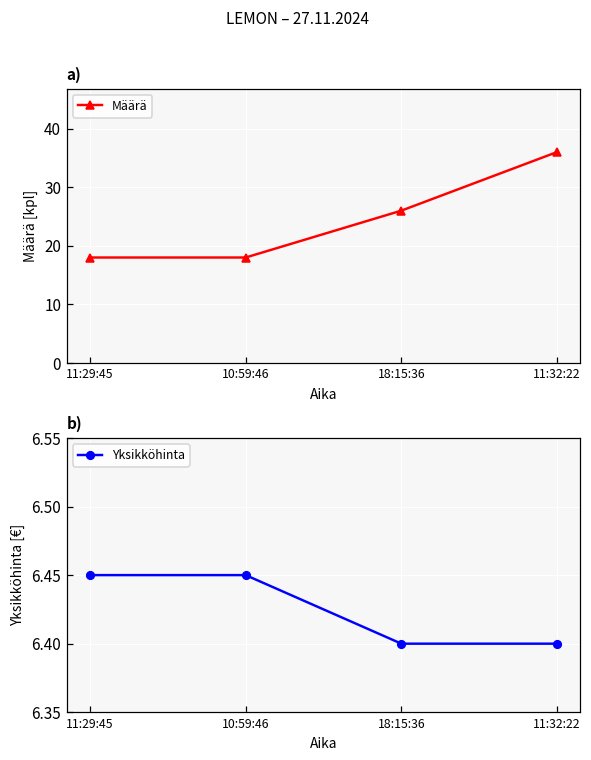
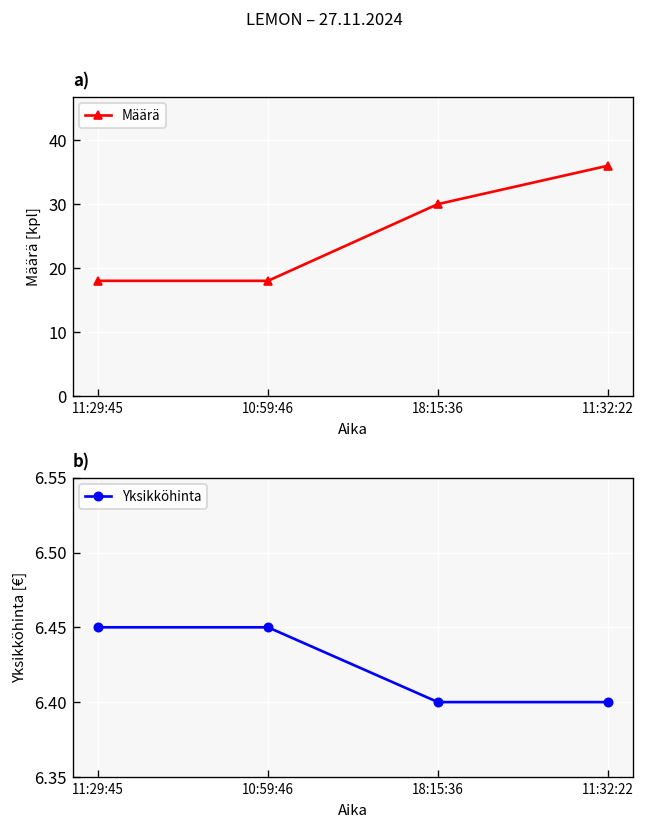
a), 18:15:36: 26 -> 30
